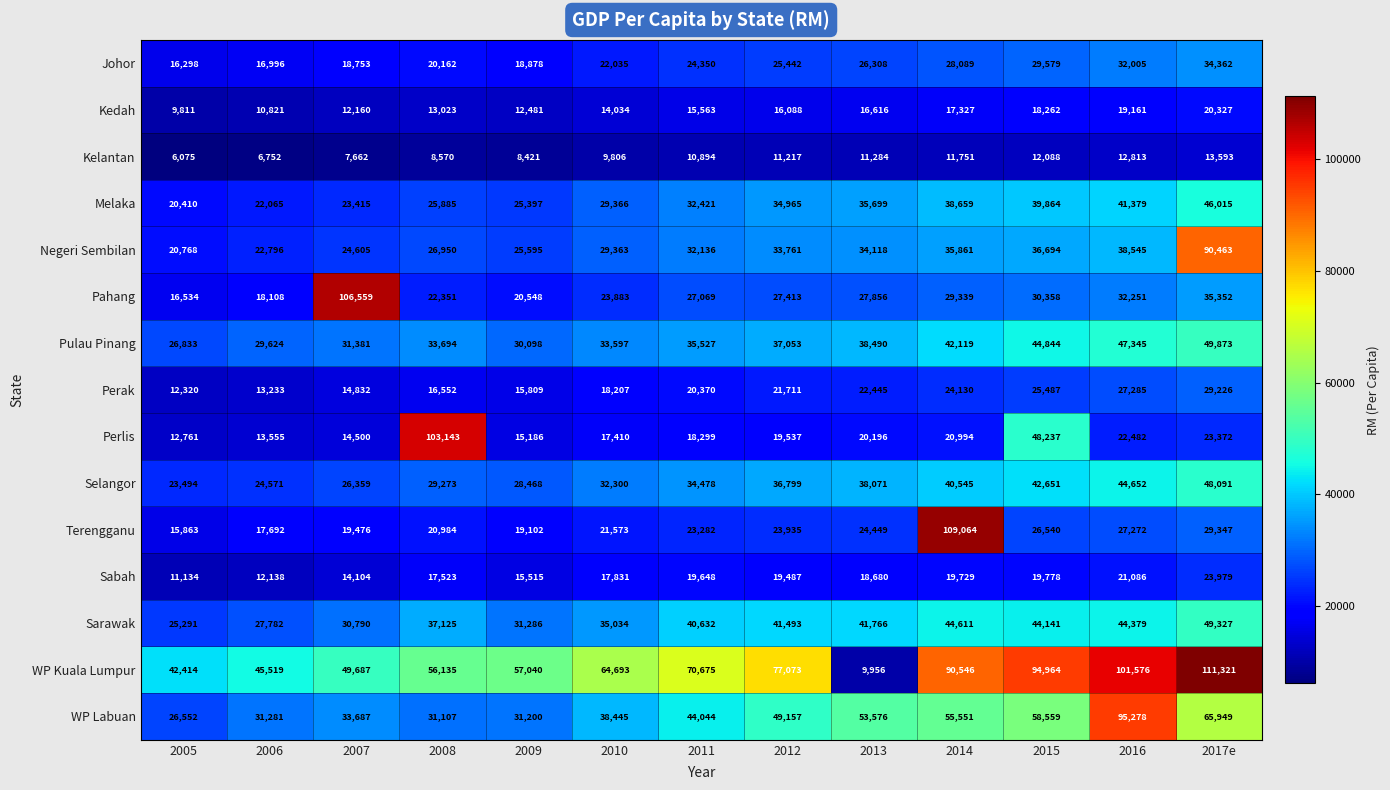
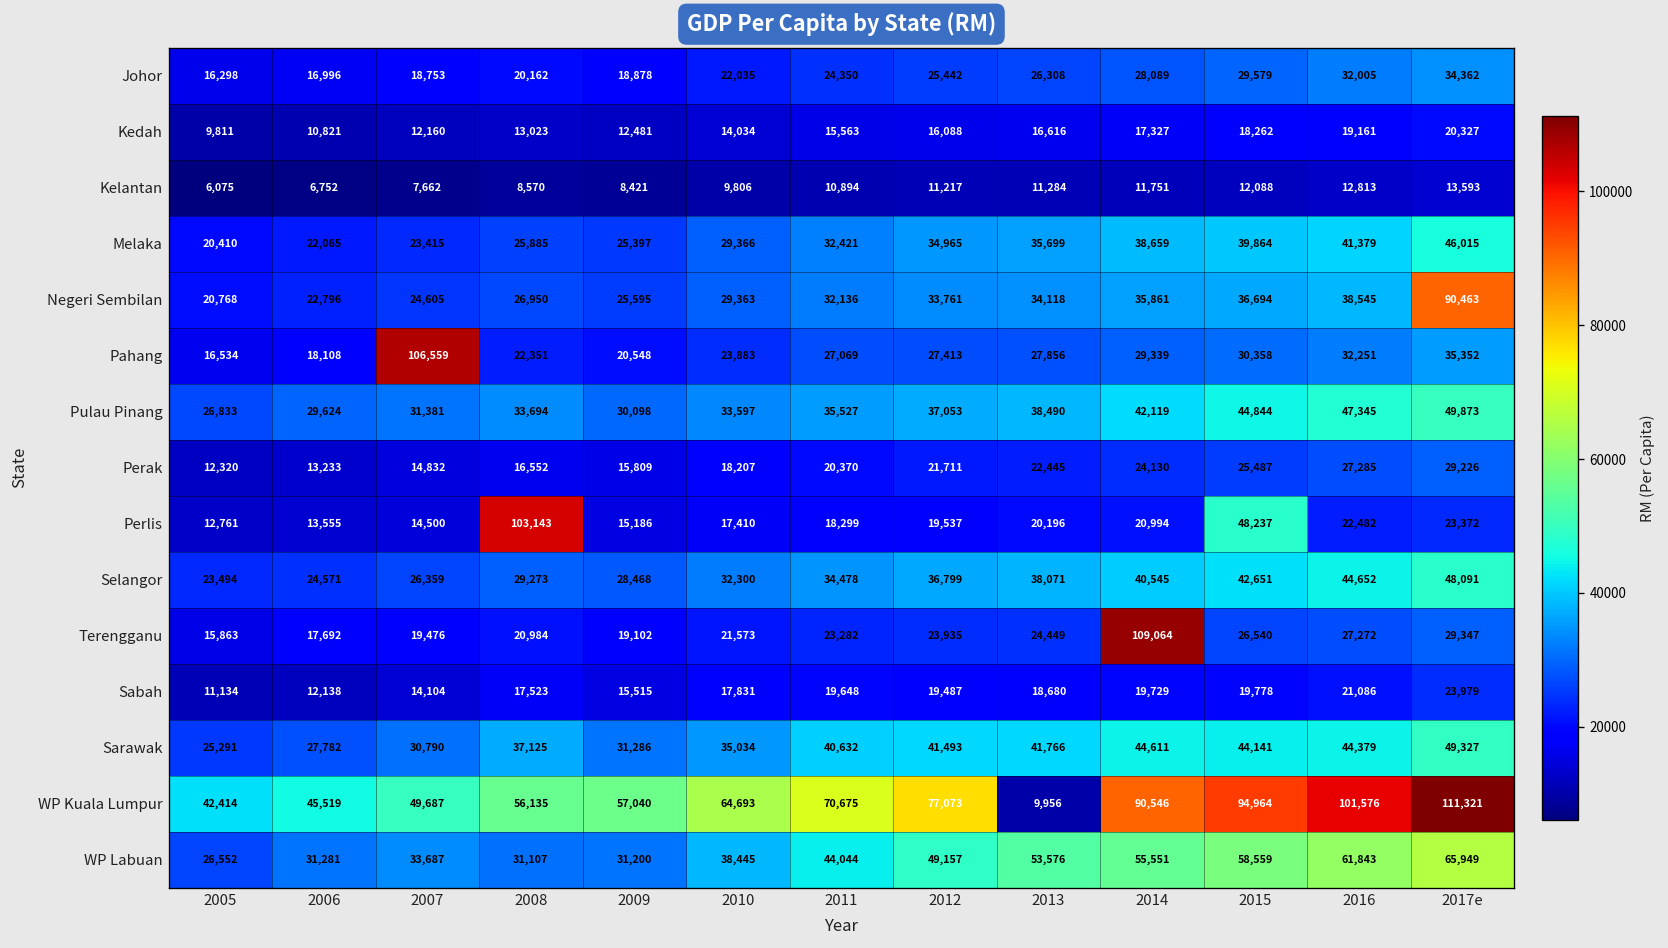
WP Labuan, 2016: 95,278 -> 61,843
